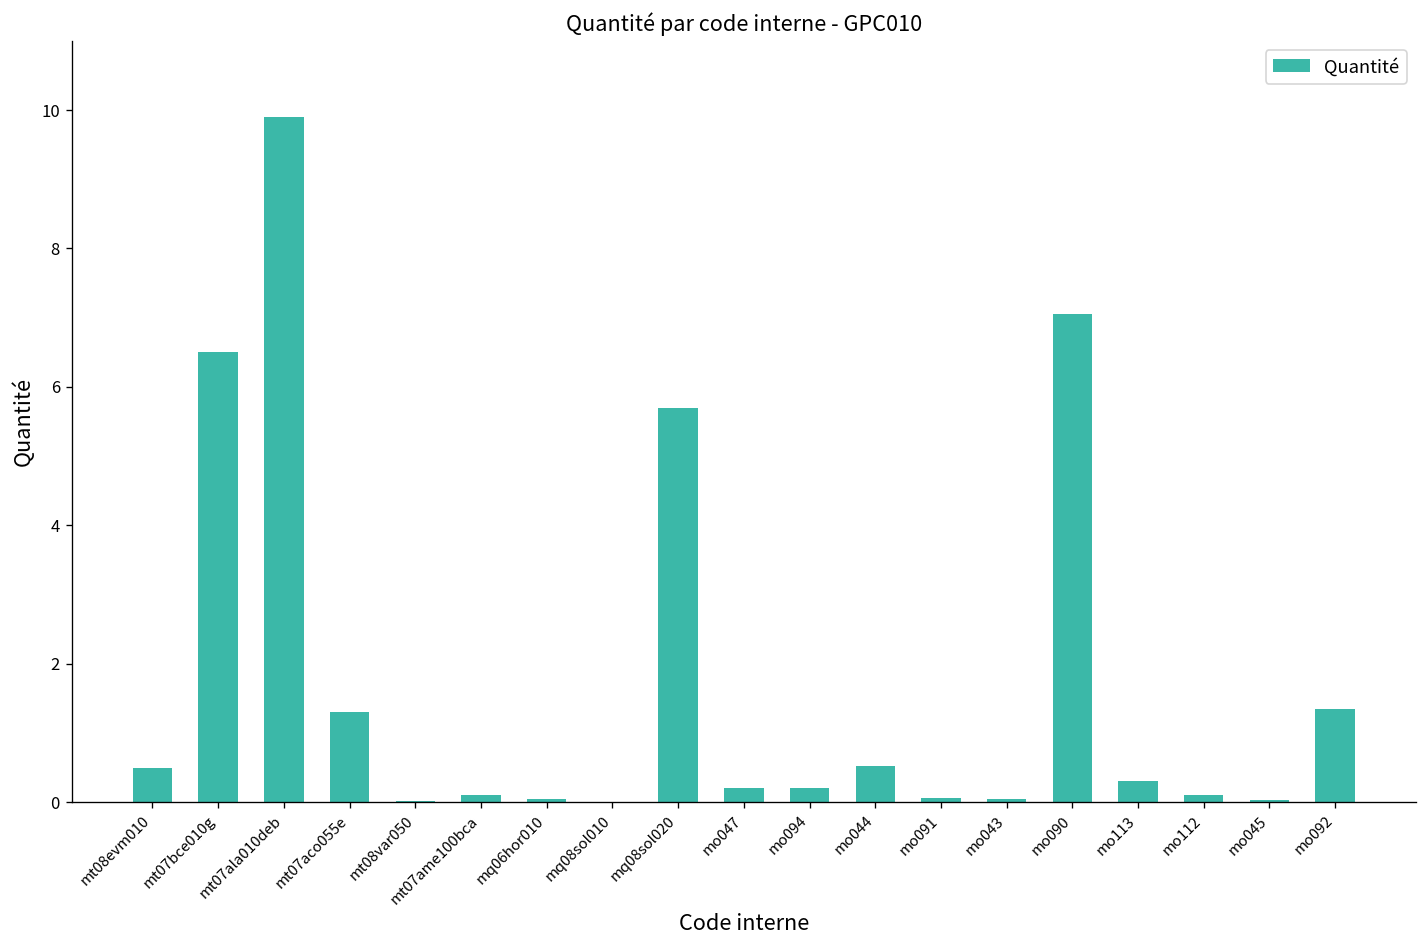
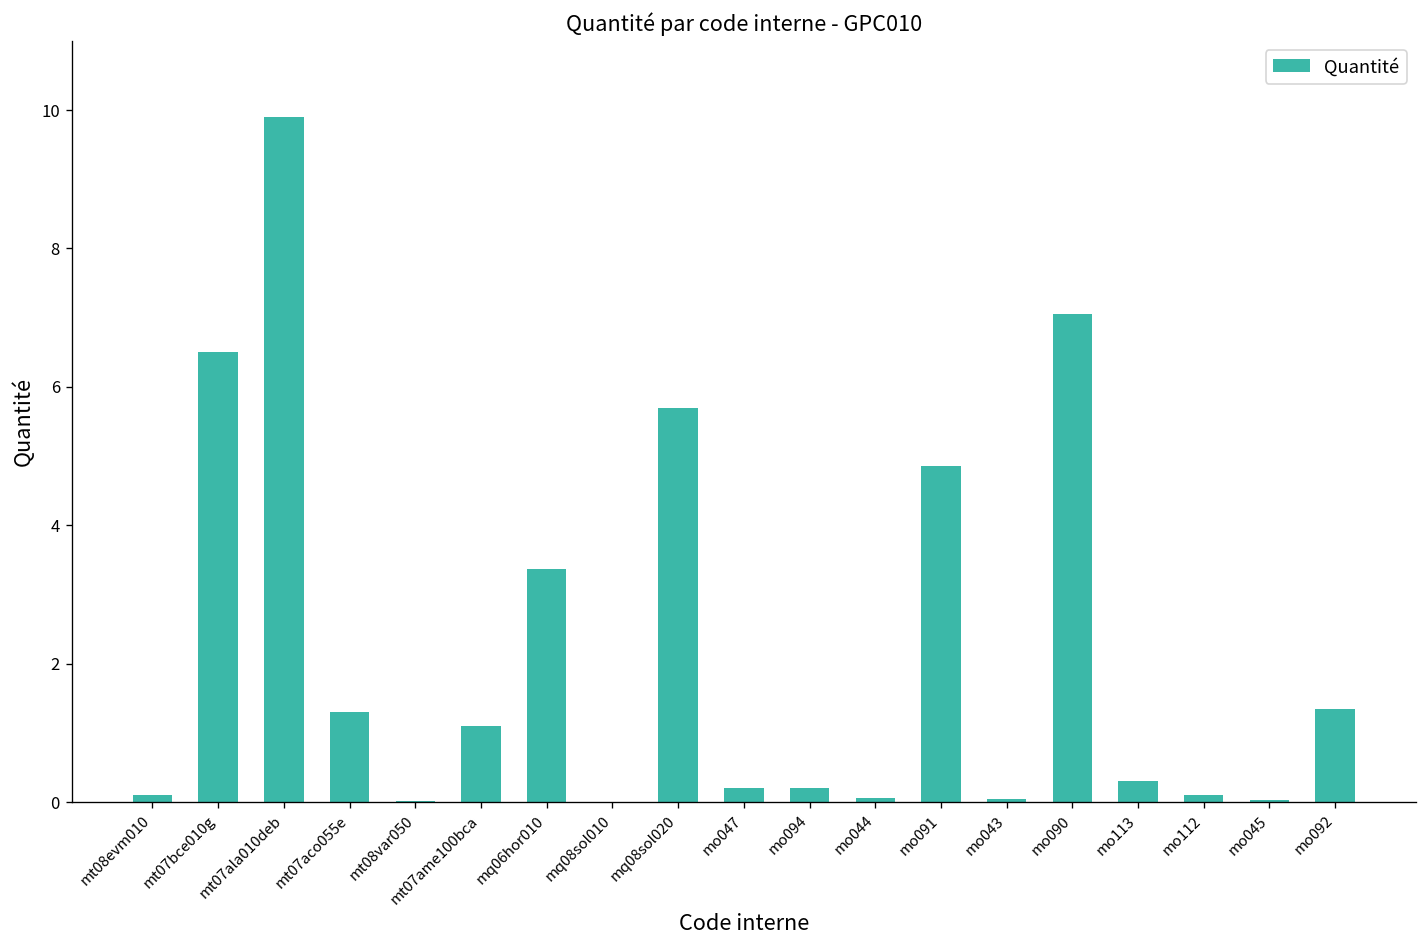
mt08evm010: 0.5 -> 0.1
mt07ame100bca: 0.1 -> 1.1
mq06hor010: 0.0 -> 3.4
mo044: 0.5 -> 0.1
mo091: 0.1 -> 4.9
